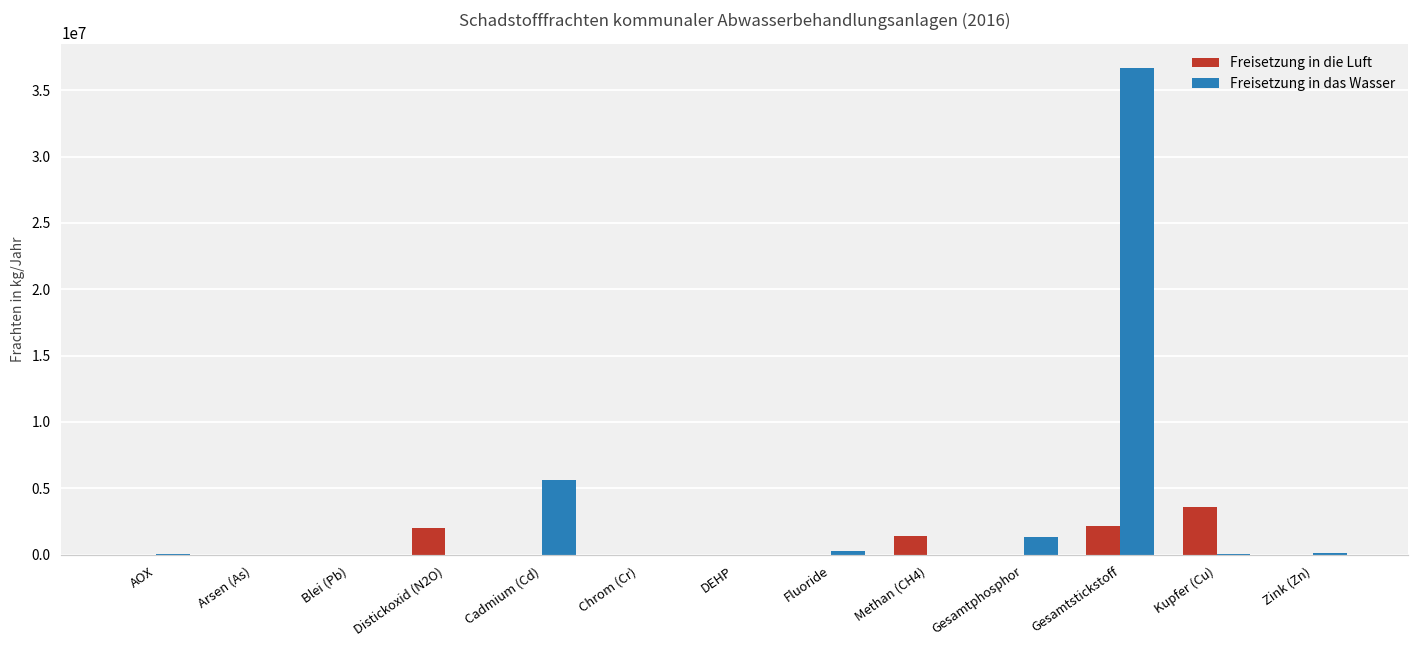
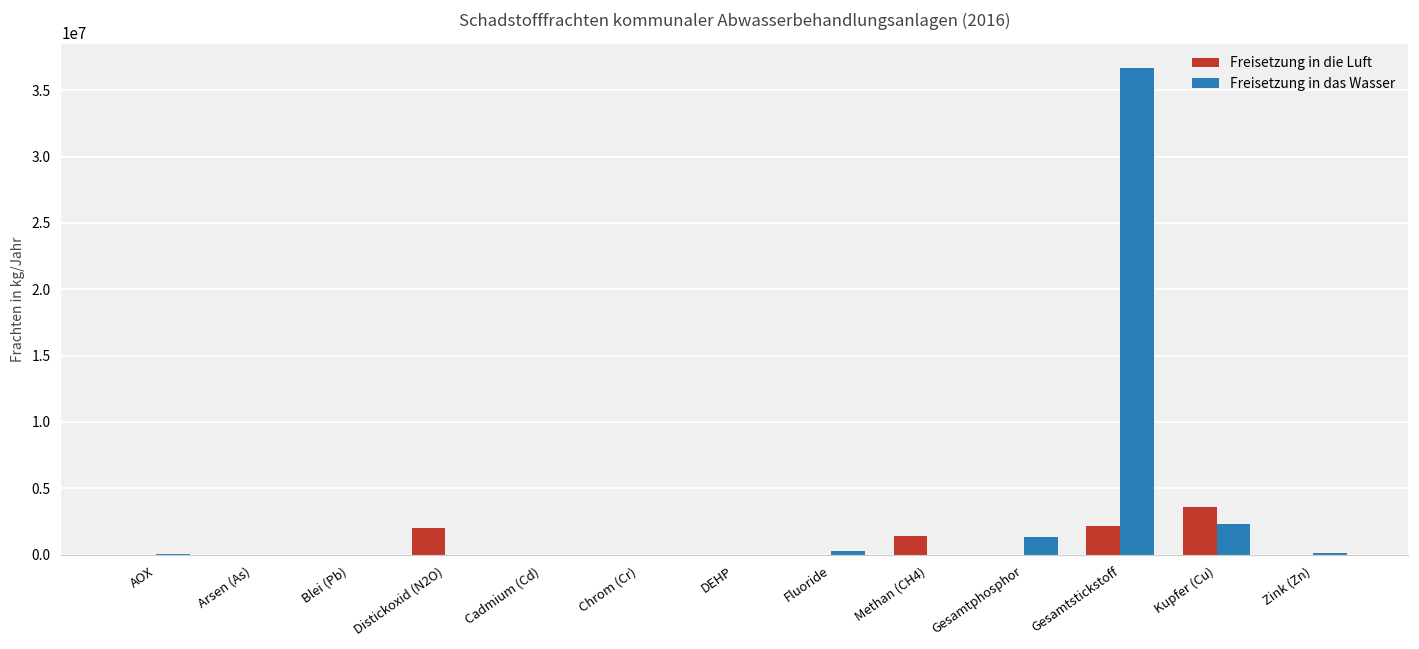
Freisetzung in das Wasser, Cadmium (Cd): 5600000 -> 0
Freisetzung in das Wasser, Kupfer (Cu): 0 -> 2300000
